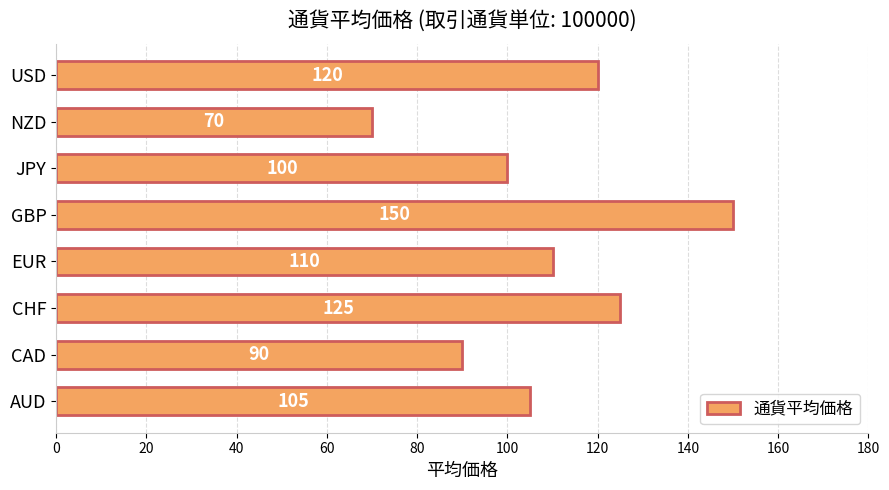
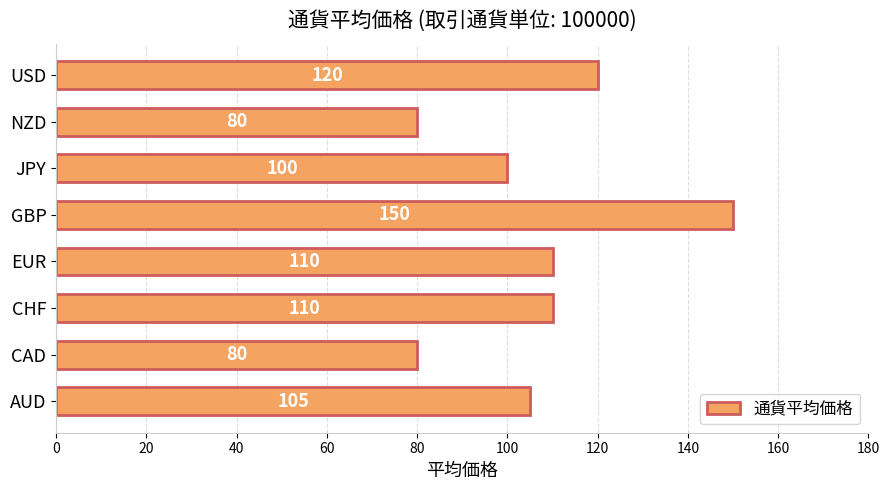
NZD: 70 -> 80
CHF: 125 -> 110
CAD: 90 -> 80
